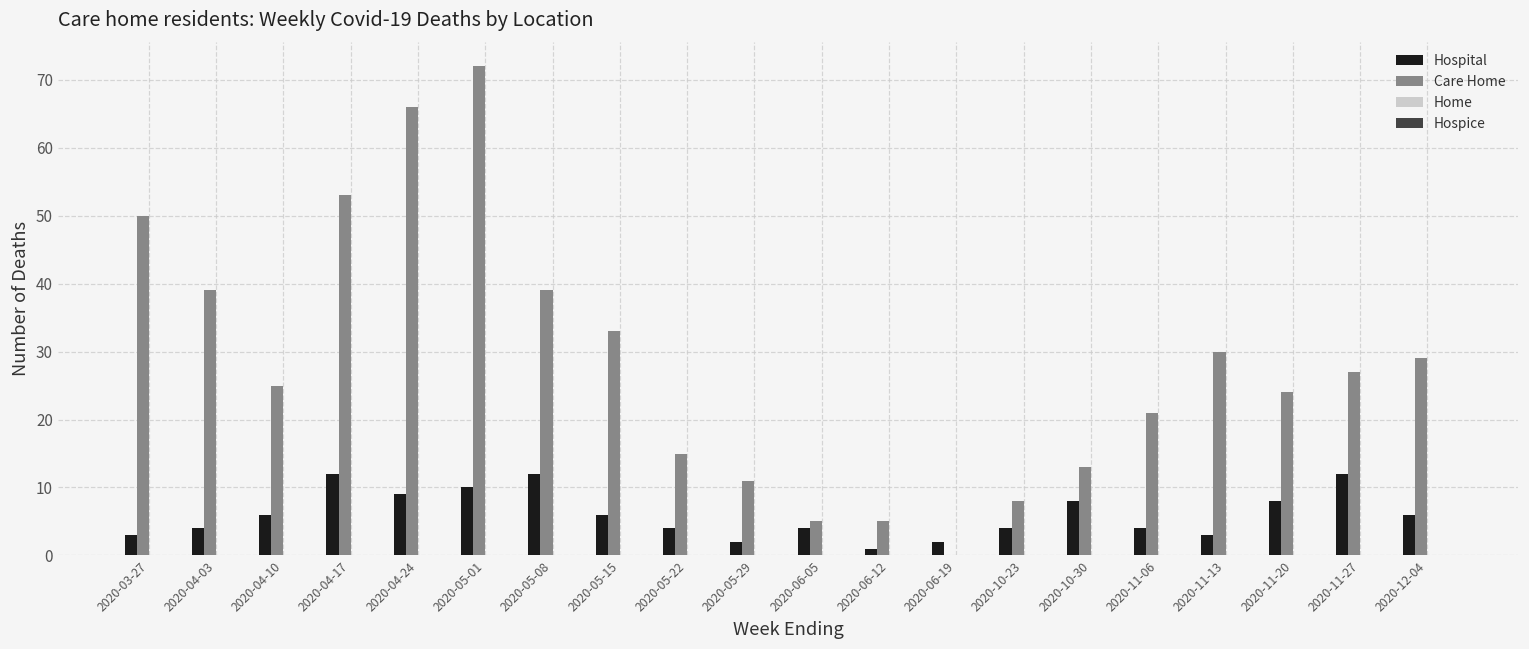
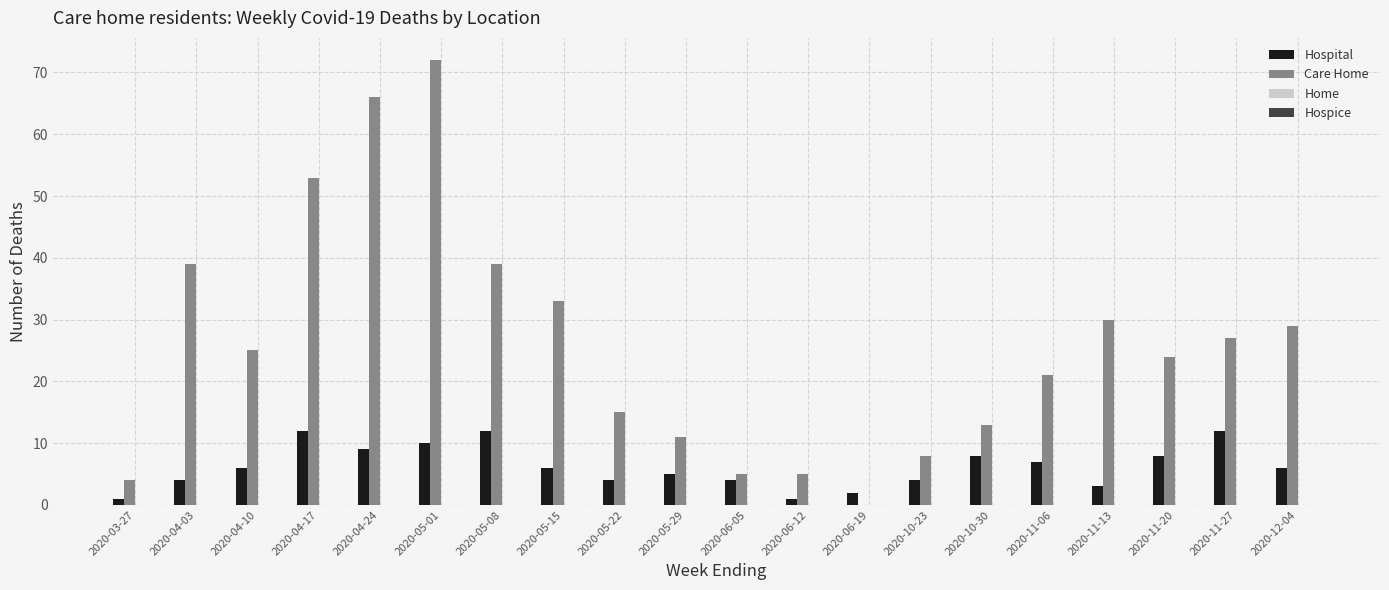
Hospital, 2020-03-27: 3 -> 1
Care Home, 2020-03-27: 50 -> 4
Hospital, 2020-05-29: 2 -> 5
Hospital, 2020-11-06: 4 -> 7
